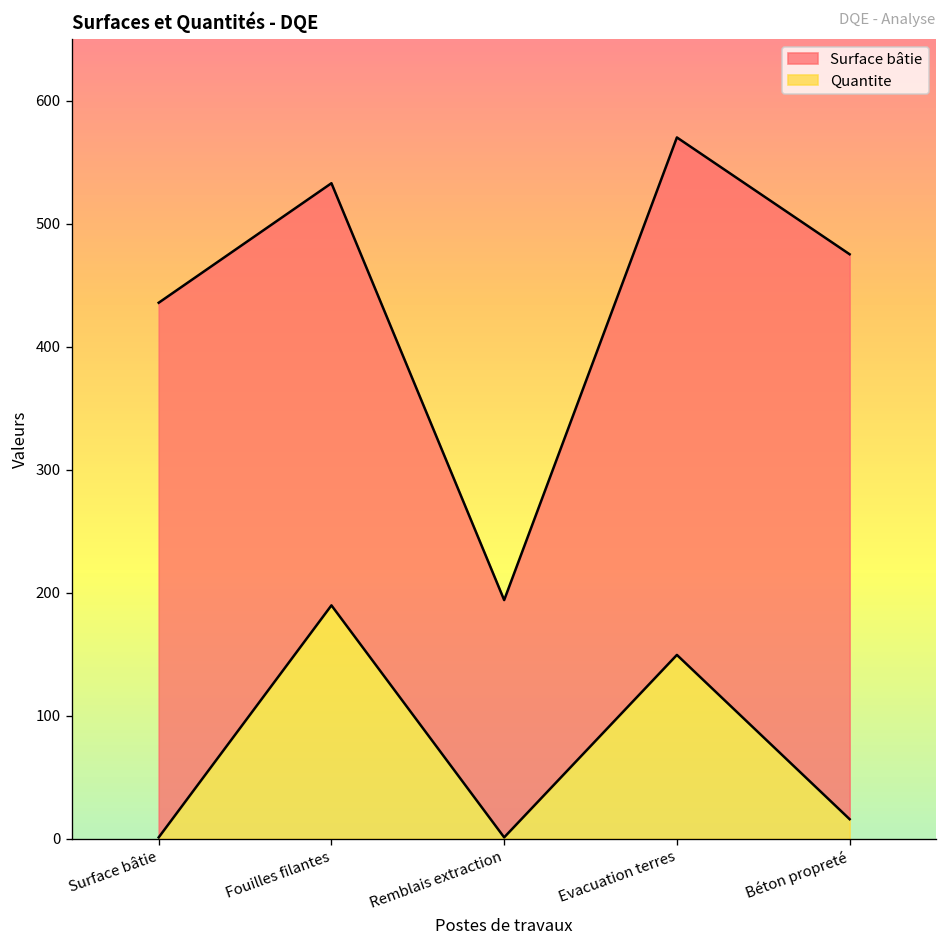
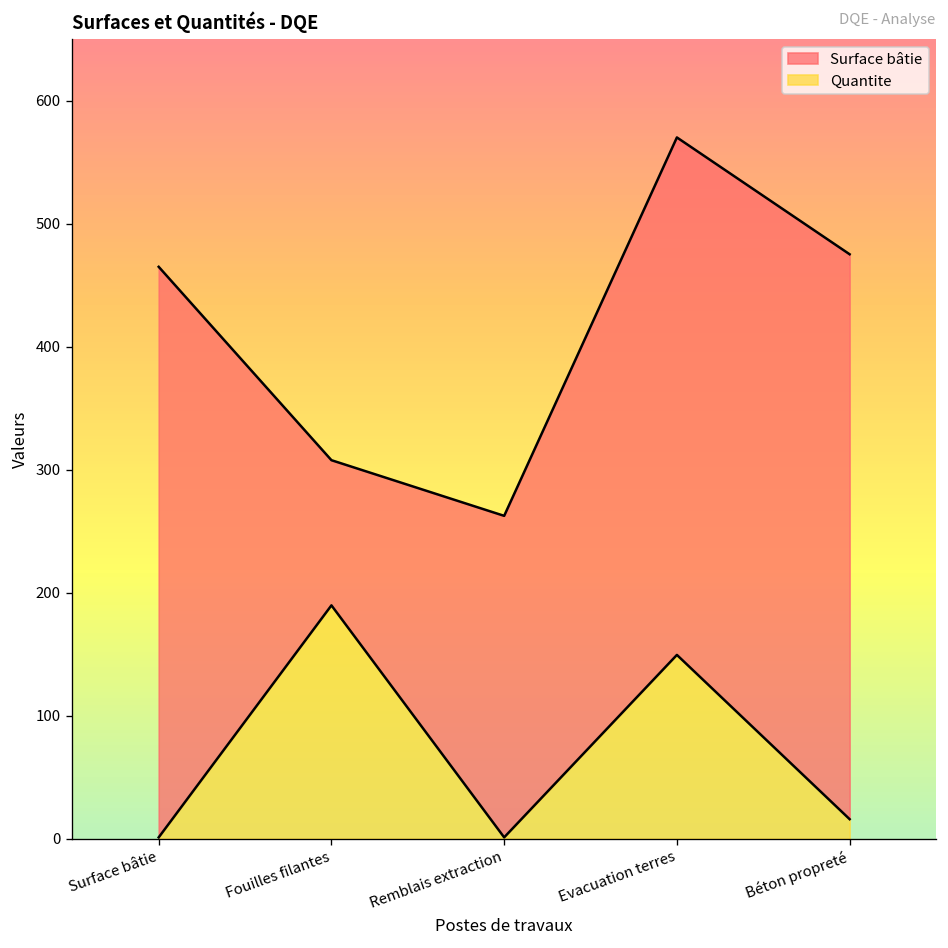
Surface bâtie, Surface bâtie: 436 -> 465
Surface bâtie, Fouilles filantes: 533 -> 308
Surface bâtie, Remblais extraction: 194 -> 263
